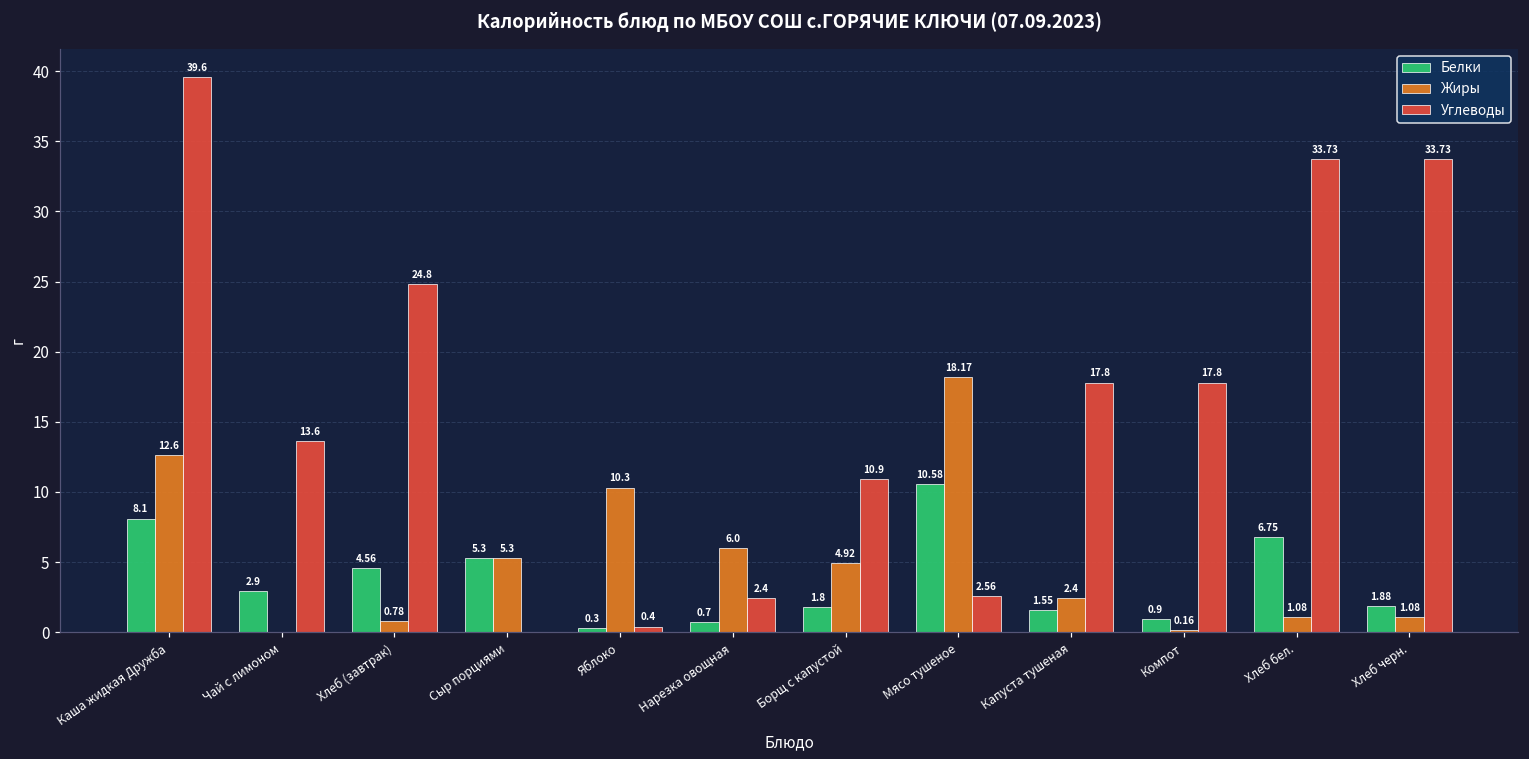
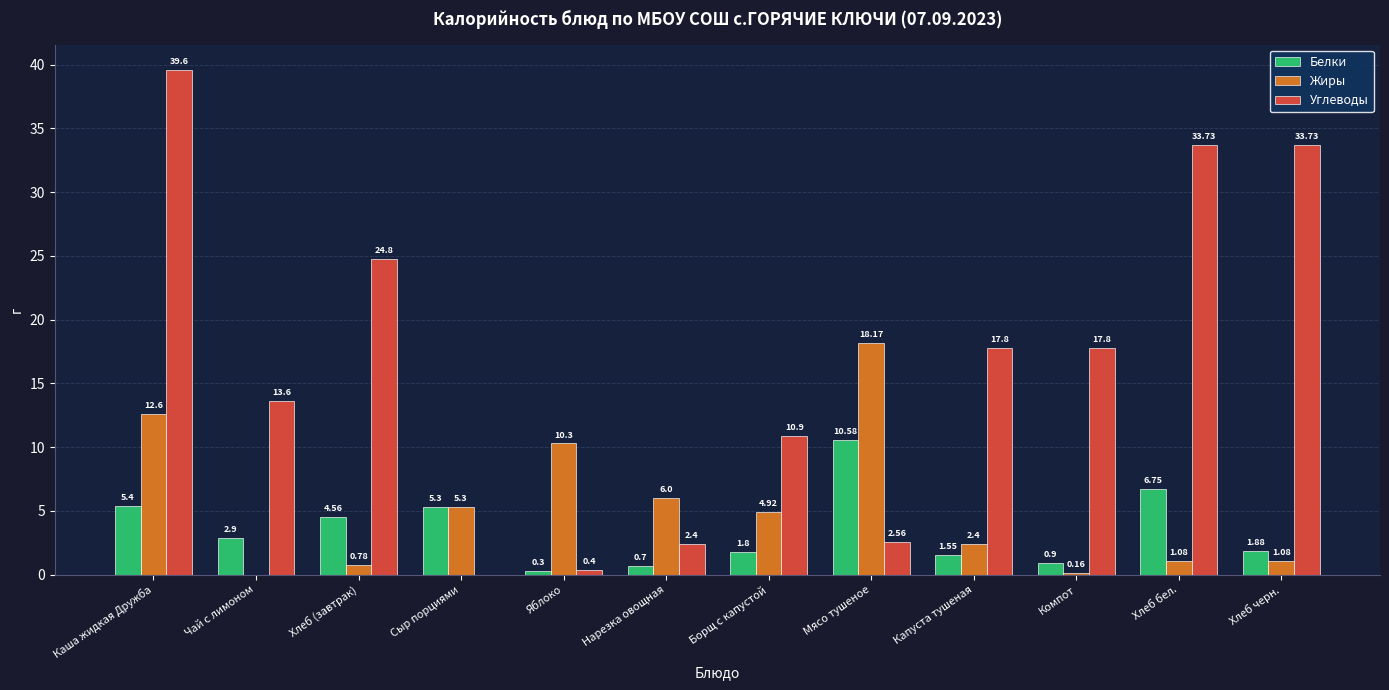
Белки, Каша жидкая Дружба: 8.1 -> 5.4
